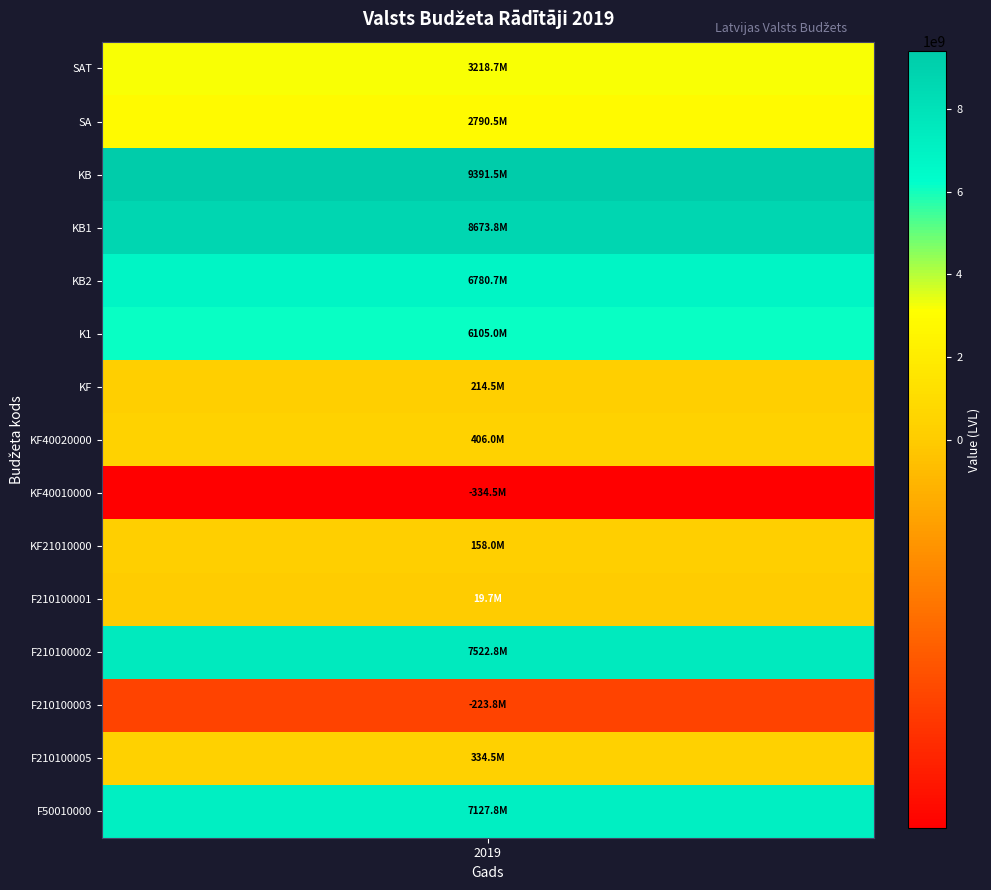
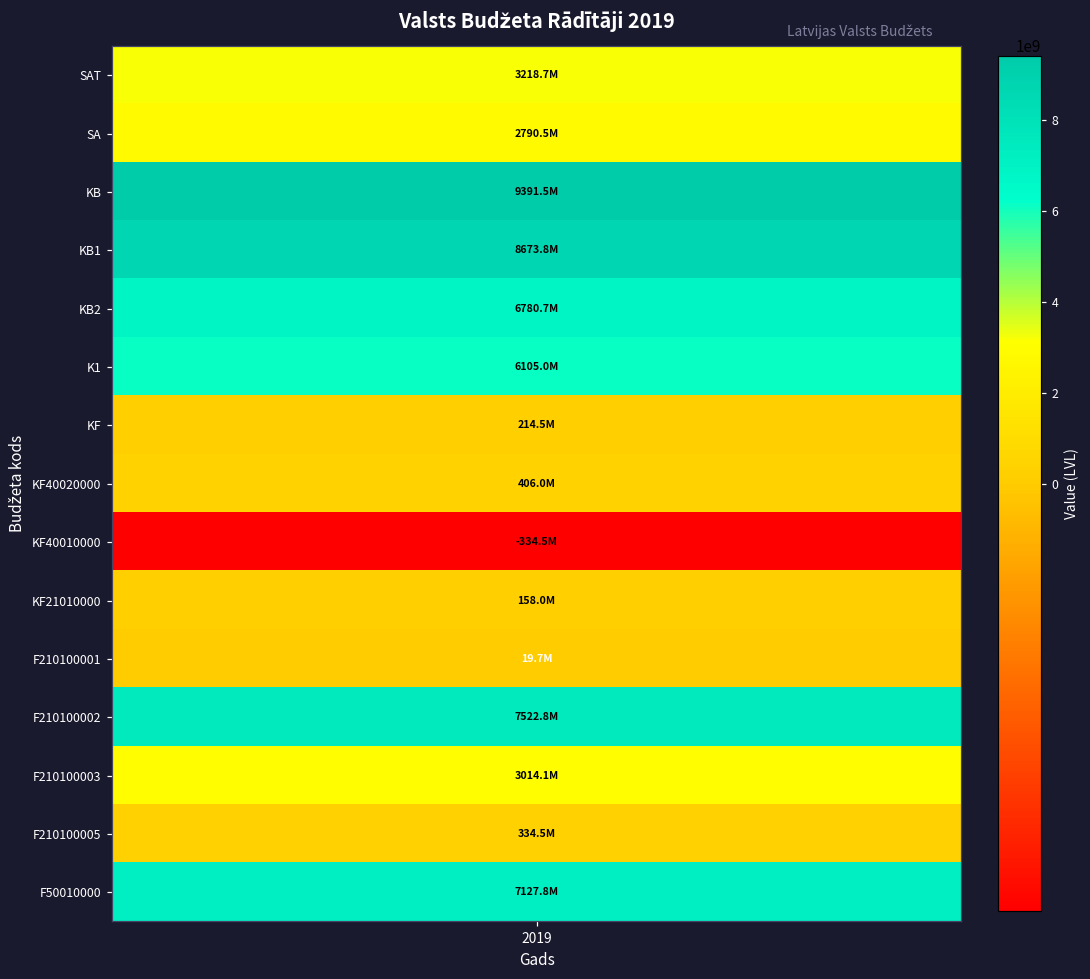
F210100003, 2019: -223.8M -> 3014.1M
